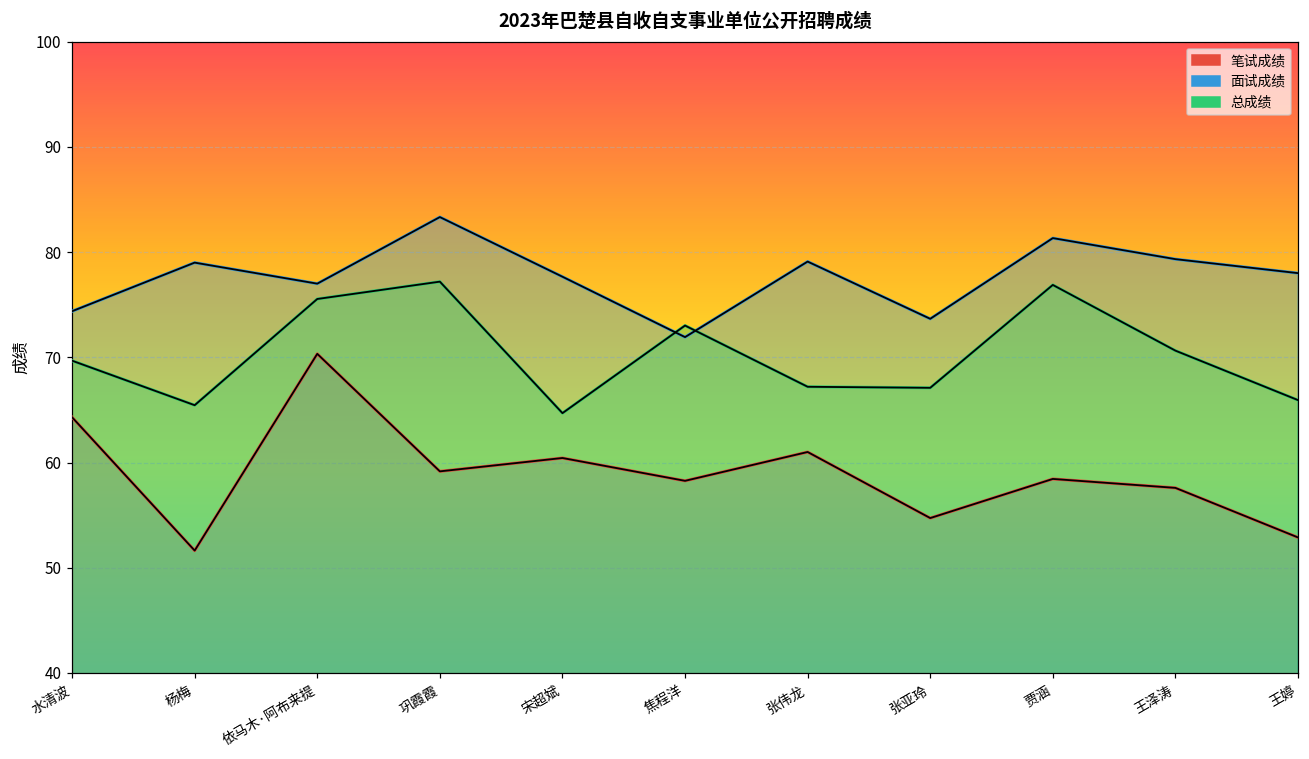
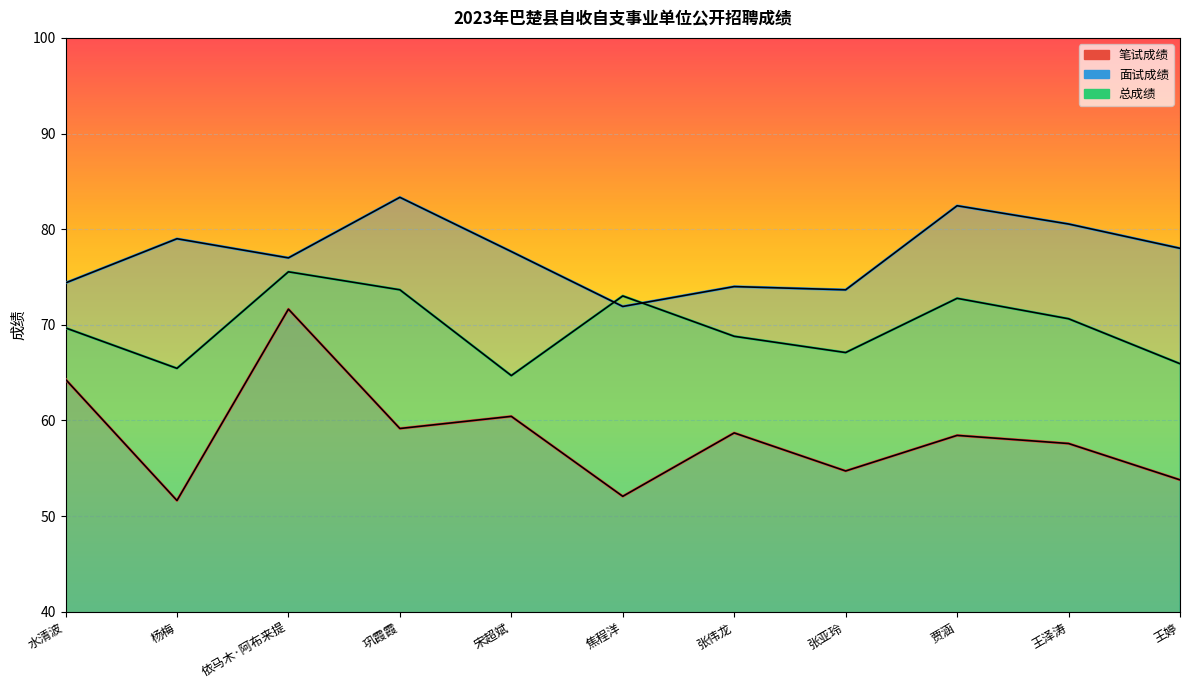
笔试成绩, 依马木·阿布来提: 70 -> 72
总成绩, 巩霞霞: 77 -> 74
笔试成绩, 焦程洋: 58 -> 52
笔试成绩, 张伟龙: 61 -> 59
面试成绩, 张伟龙: 79 -> 74
总成绩, 张伟龙: 67 -> 69
面试成绩, 贾涵: 81 -> 82
总成绩, 贾涵: 77 -> 73
面试成绩, 王泽涛: 79 -> 81
笔试成绩, 王婷: 53 -> 54
